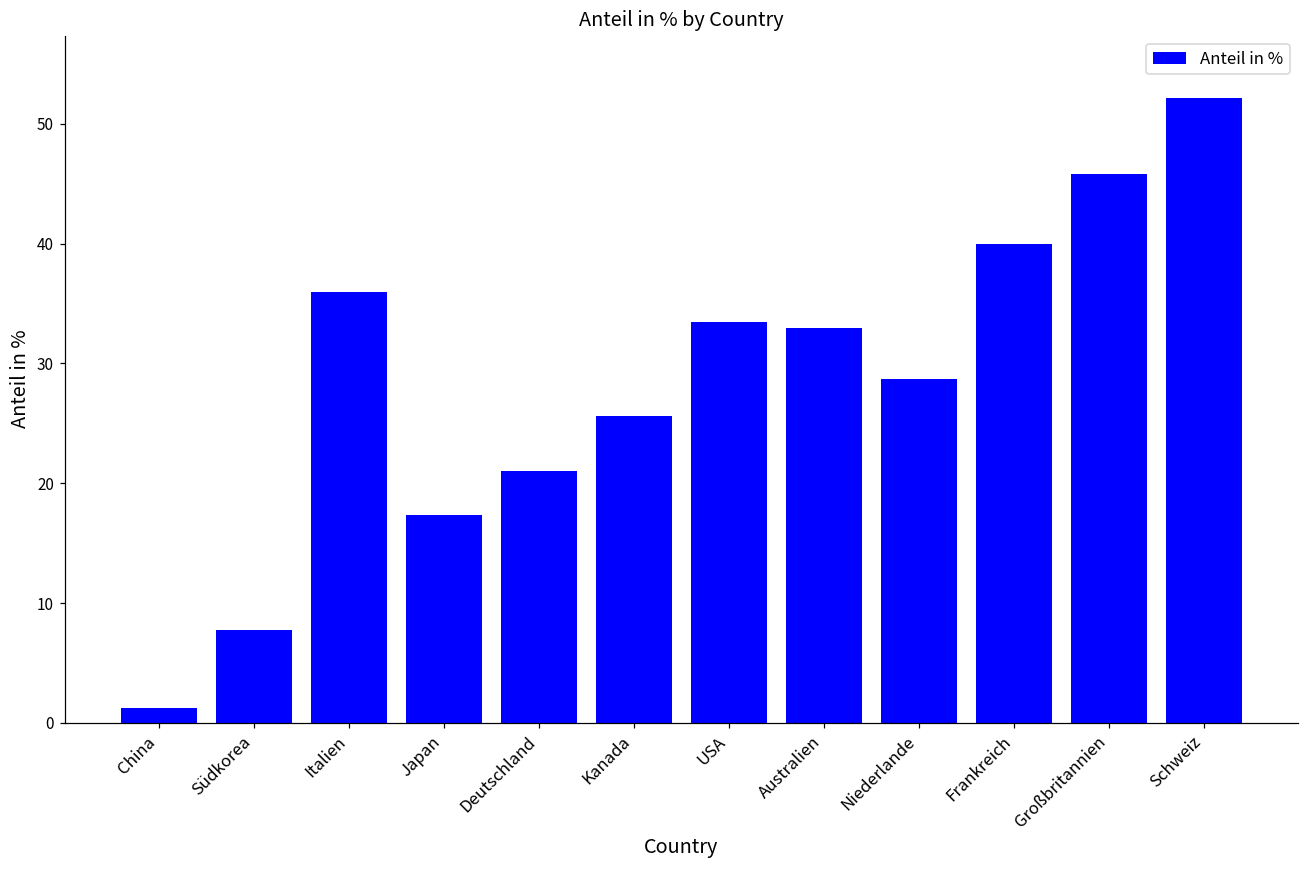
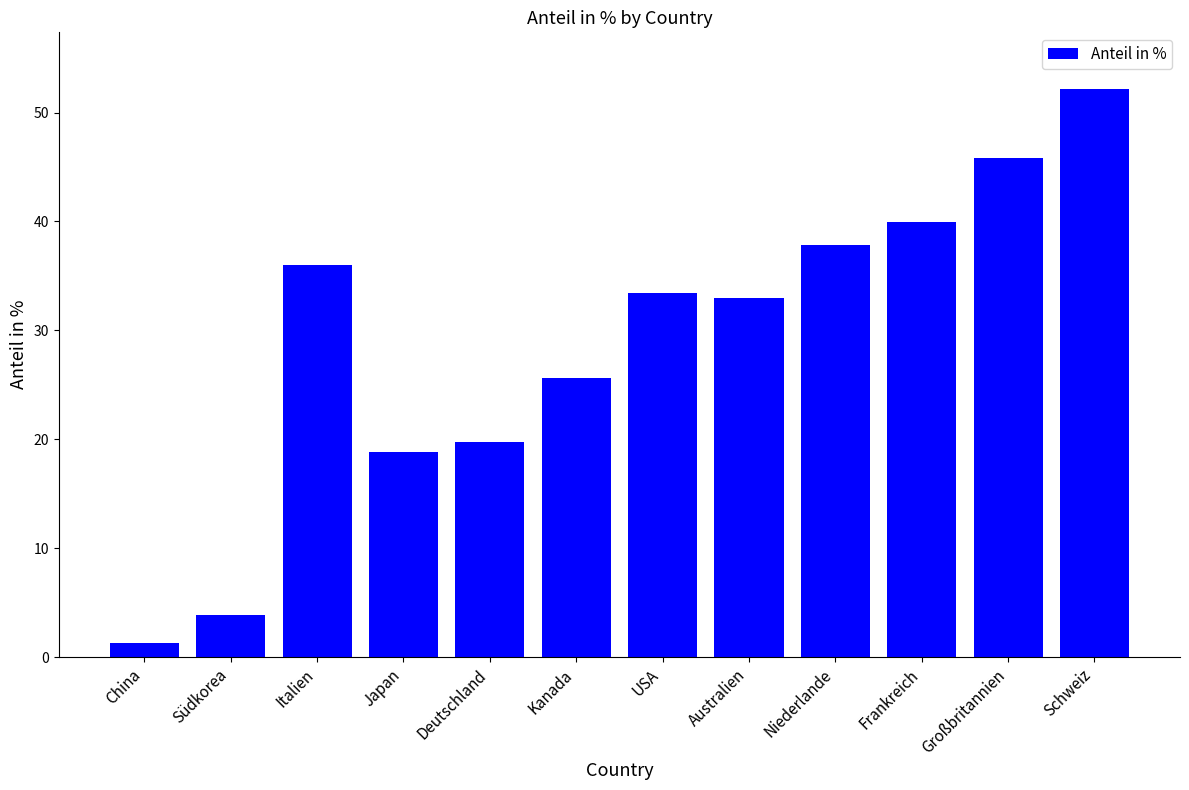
Südkorea: 7.7 -> 3.9
Japan: 17.3 -> 18.8
Deutschland: 21.0 -> 19.7
Niederlande: 28.7 -> 37.8
